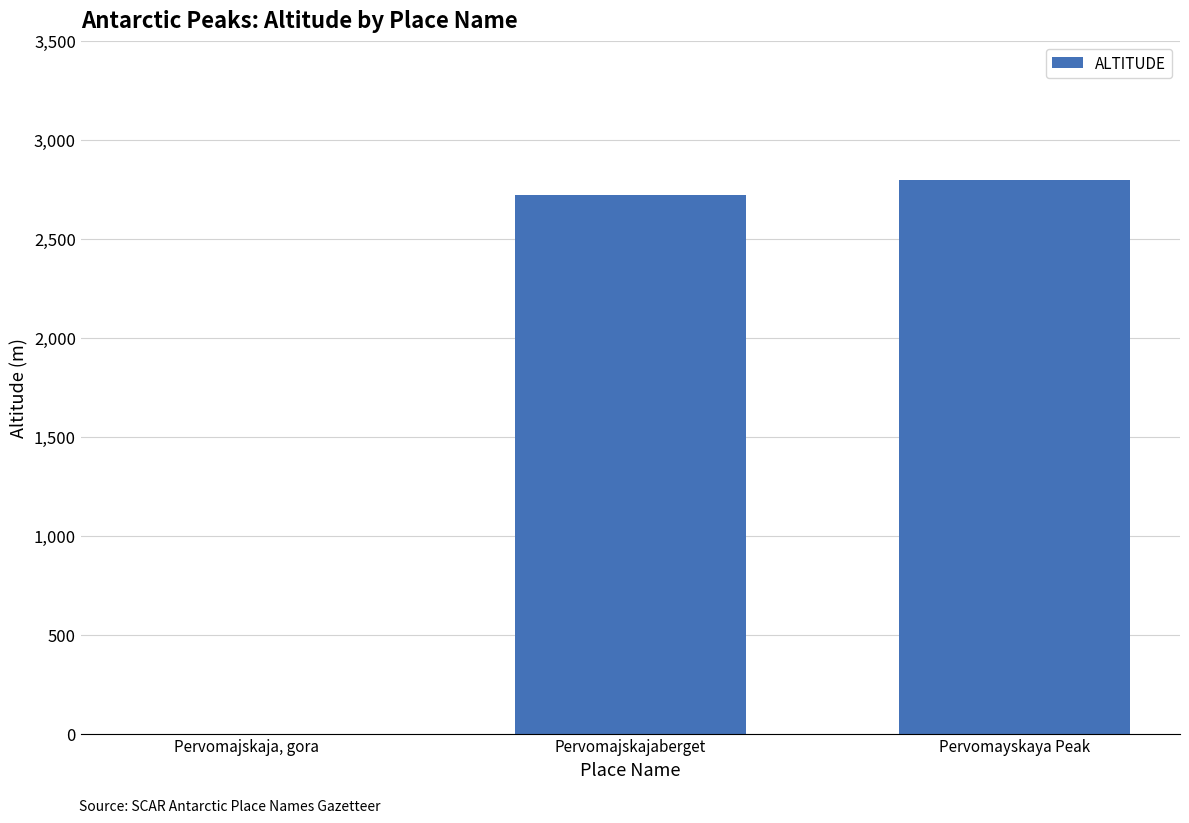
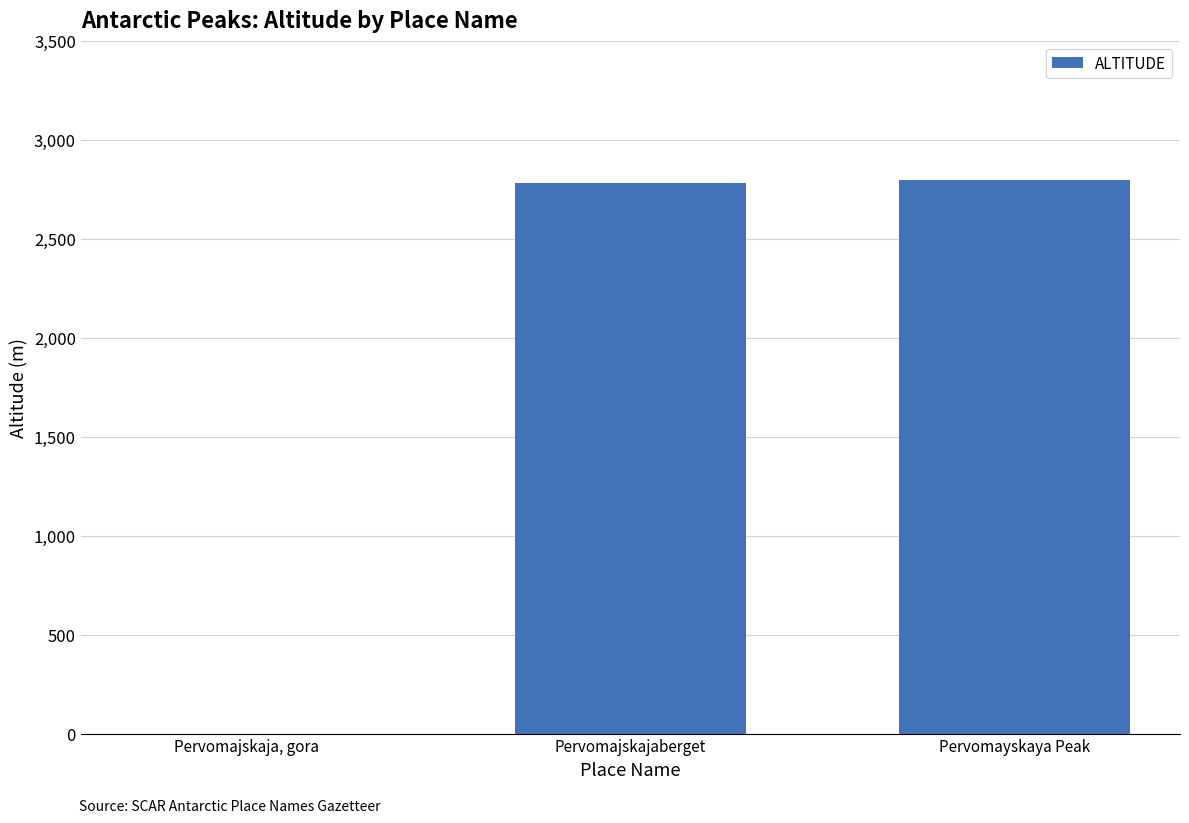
Pervomajskajaberget: 2,720 -> 2,780
